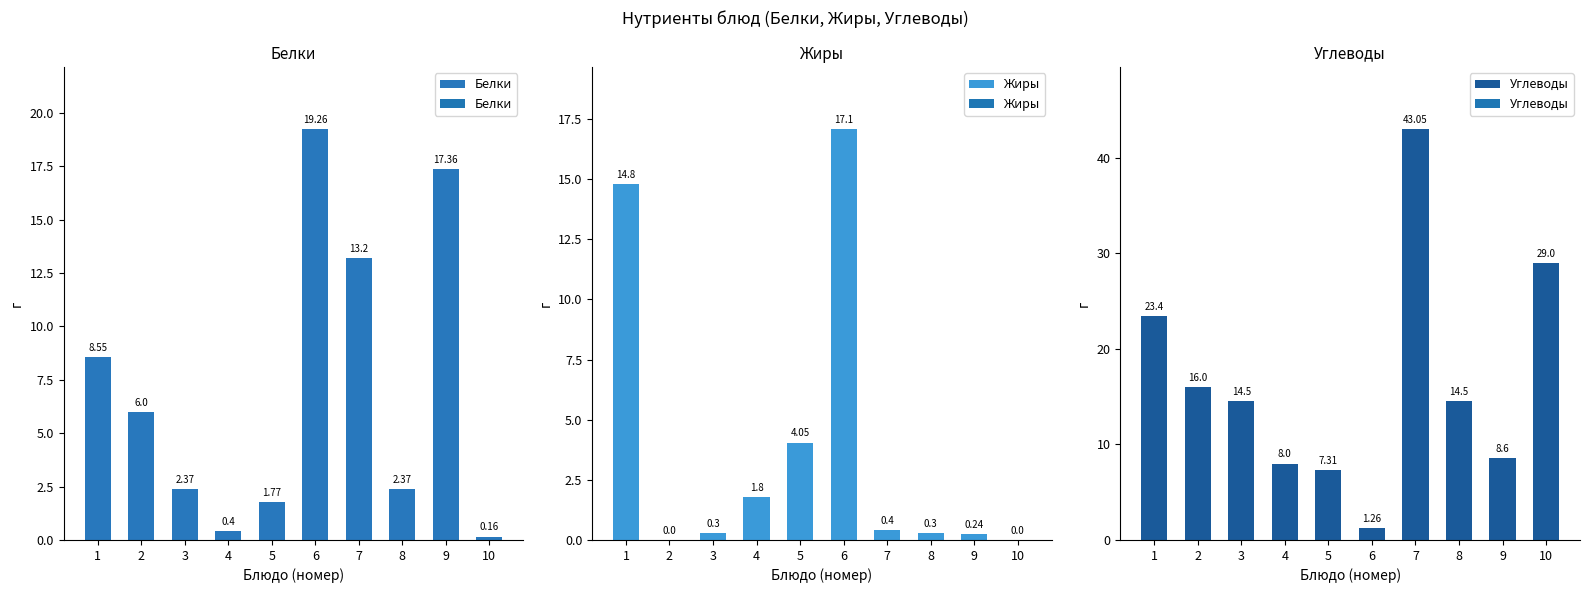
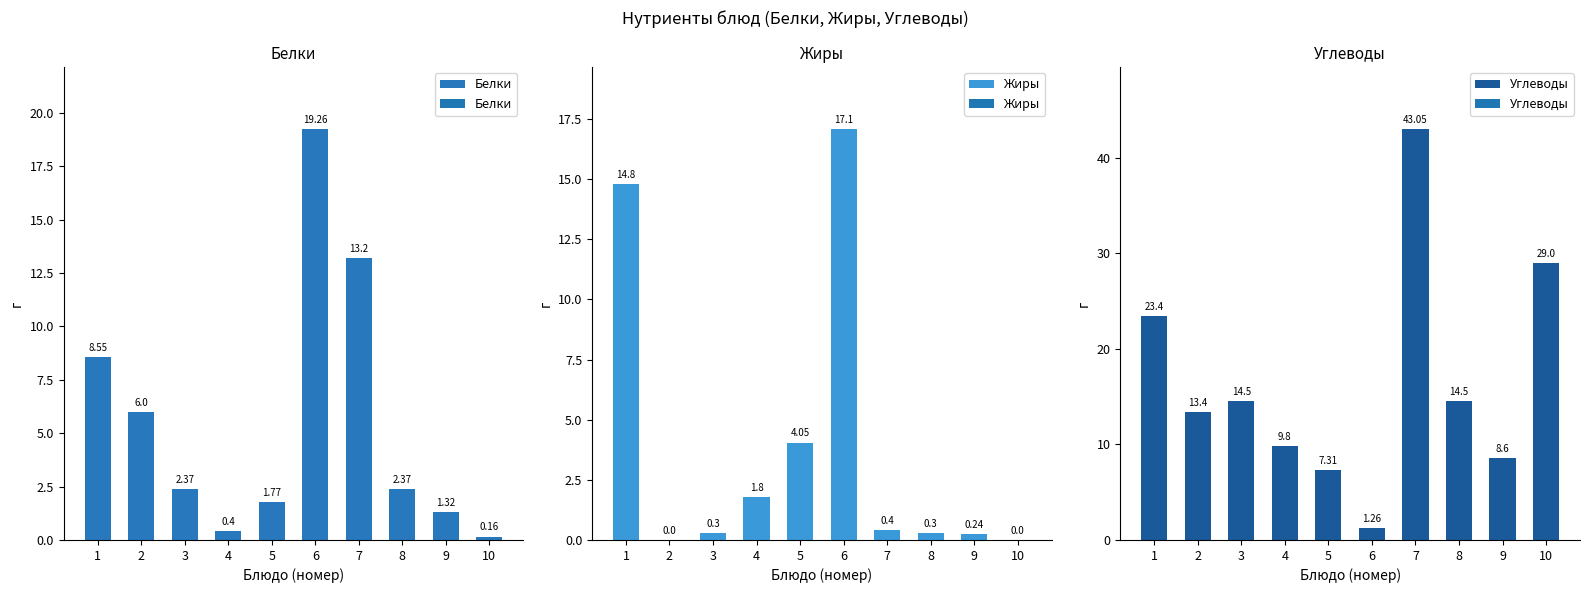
Белки, 9: 17.36 -> 1.32
Углеводы, 2: 16.0 -> 13.4
Углеводы, 4: 8.0 -> 9.8
